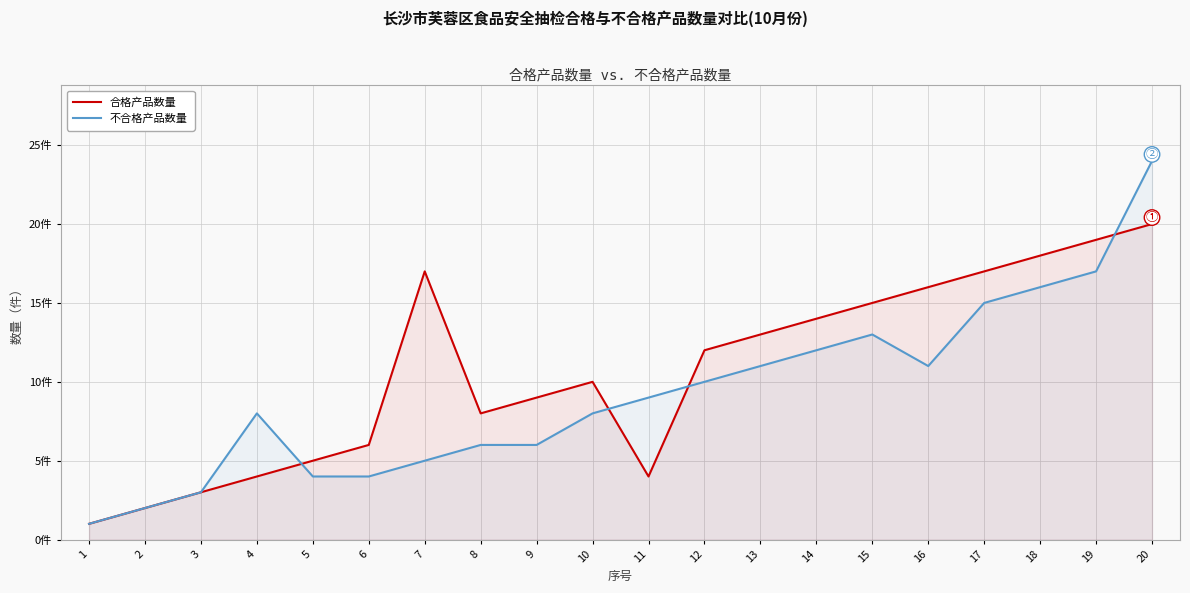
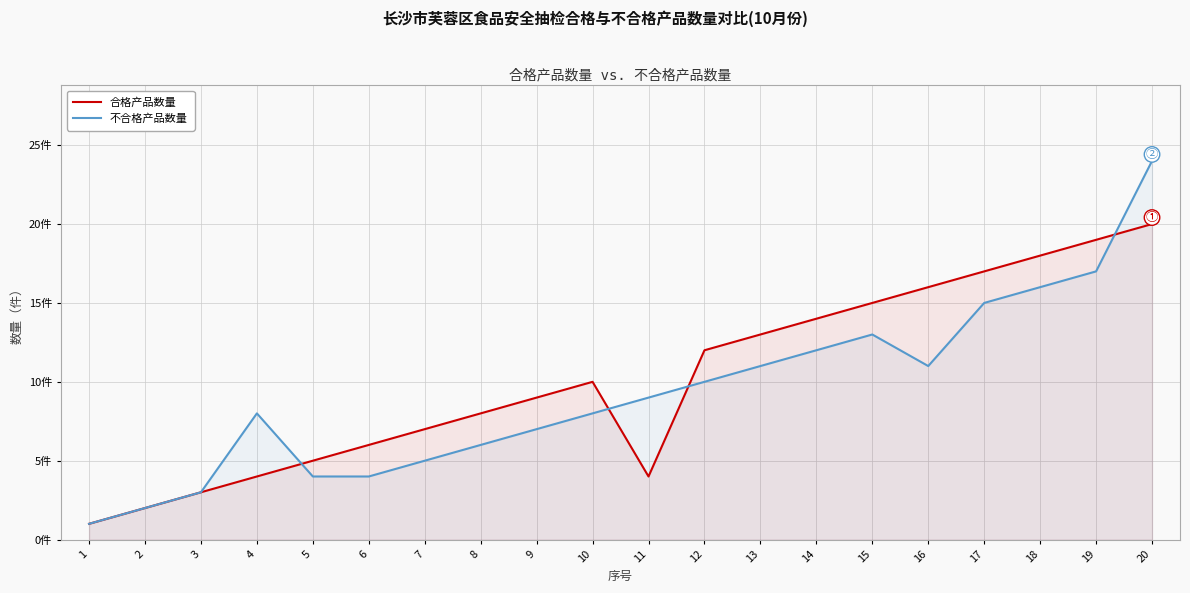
合格产品数量, 7: 17件 -> 7件
不合格产品数量, 9: 6件 -> 7件
